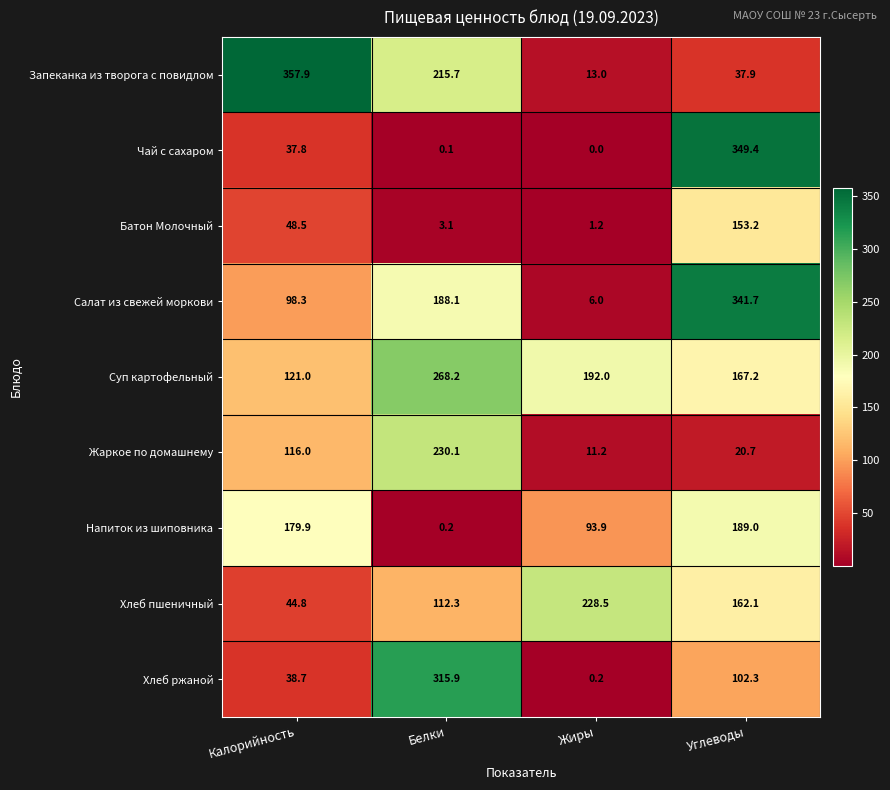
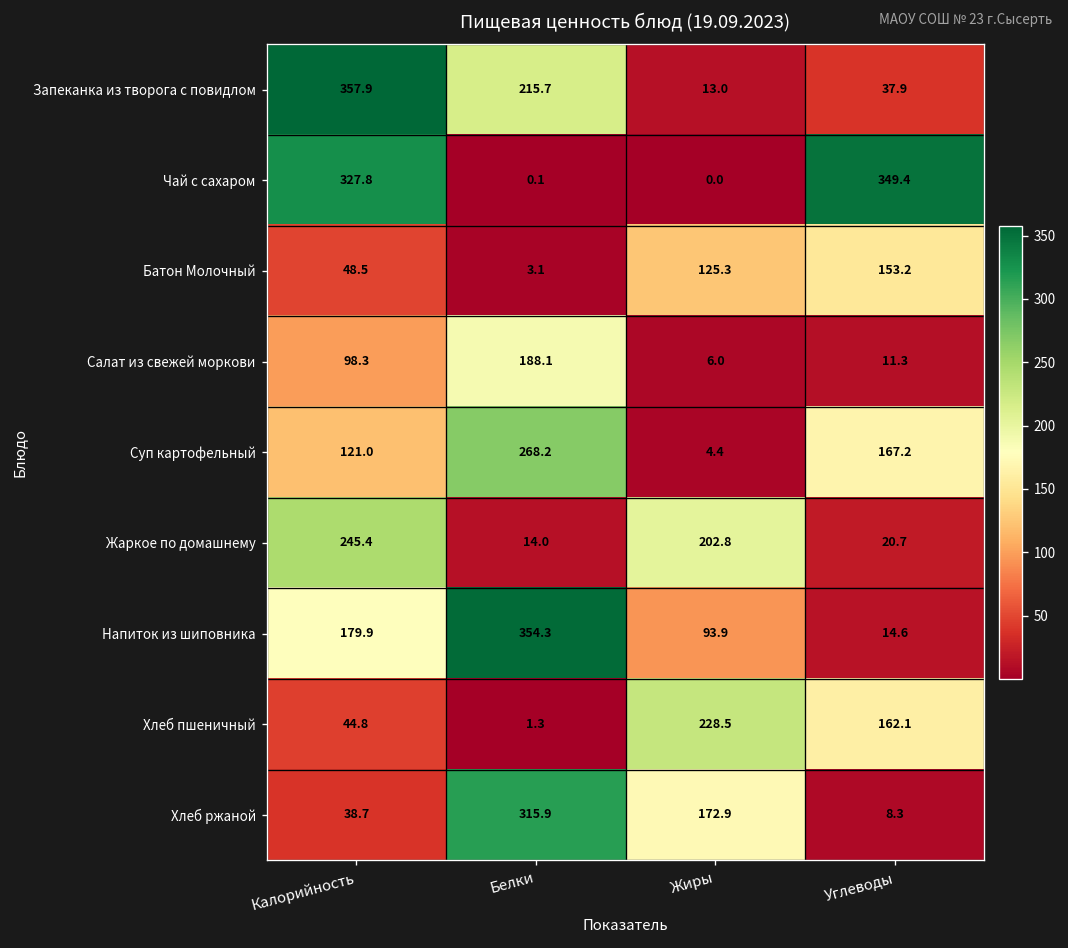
Чай с сахаром, Калорийность: 37.8 -> 327.8
Батон Молочный, Жиры: 1.2 -> 125.3
Салат из свежей моркови, Углеводы: 341.7 -> 11.3
Суп картофельный, Жиры: 192.0 -> 4.4
Жаркое по домашнему, Калорийность: 116.0 -> 245.4
Жаркое по домашнему, Белки: 230.1 -> 14.0
Жаркое по домашнему, Жиры: 11.2 -> 202.8
Напиток из шиповника, Белки: 0.2 -> 354.3
Напиток из шиповника, Углеводы: 189.0 -> 14.6
Хлеб пшеничный, Белки: 112.3 -> 1.3
Хлеб ржаной, Жиры: 0.2 -> 172.9
Хлеб ржаной, Углеводы: 102.3 -> 8.3
